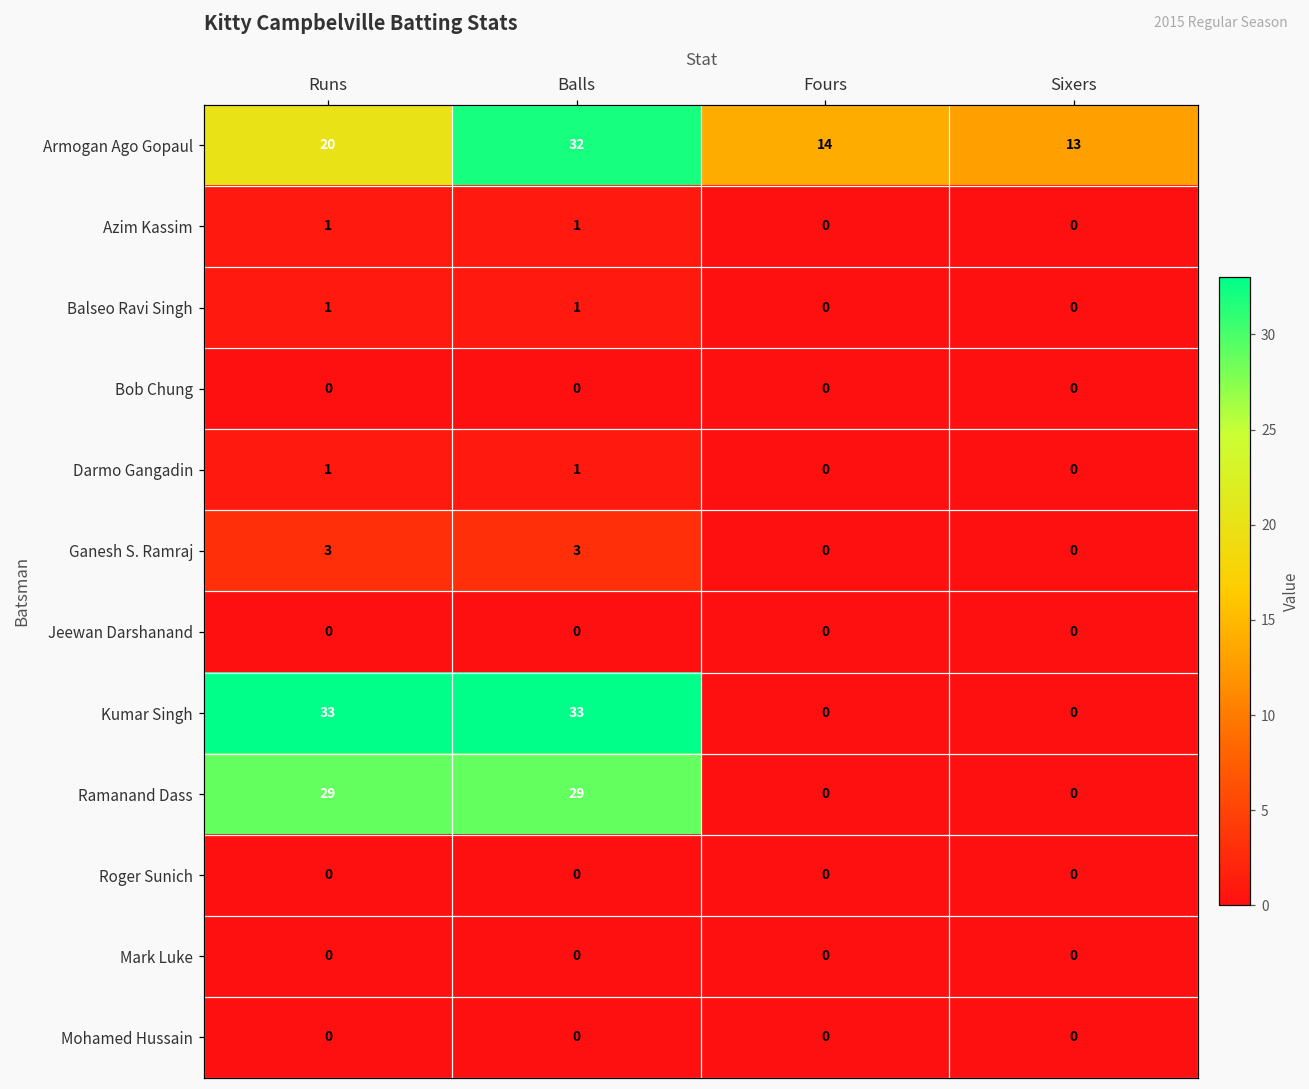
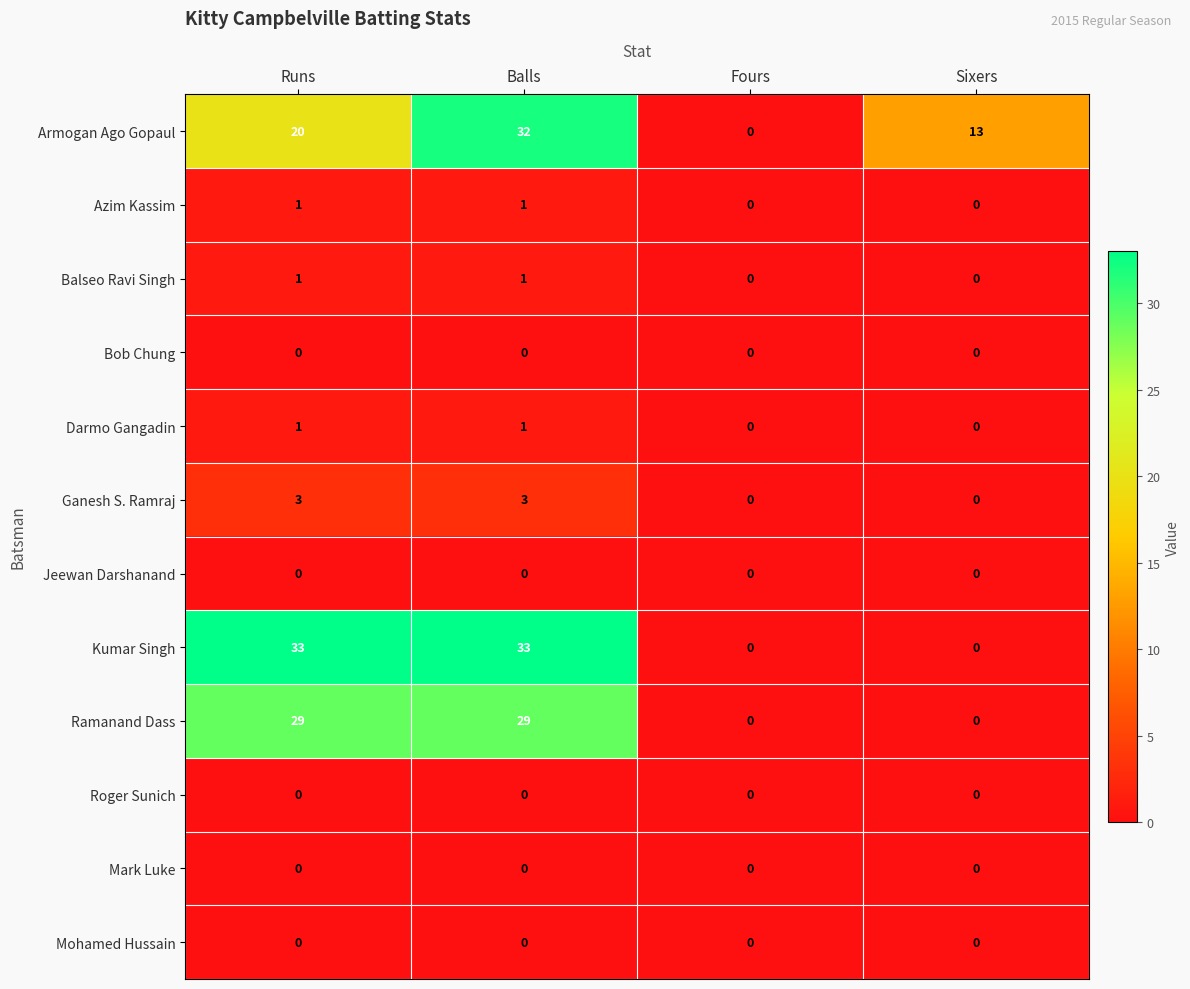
Armogan Ago Gopaul, Fours: 14 -> 0
